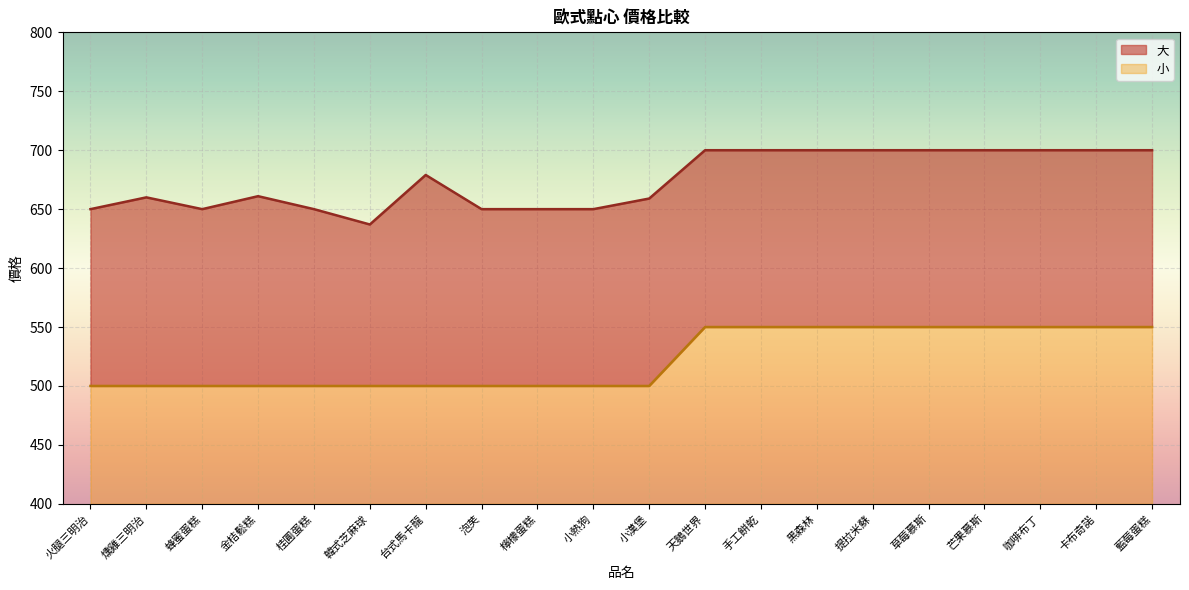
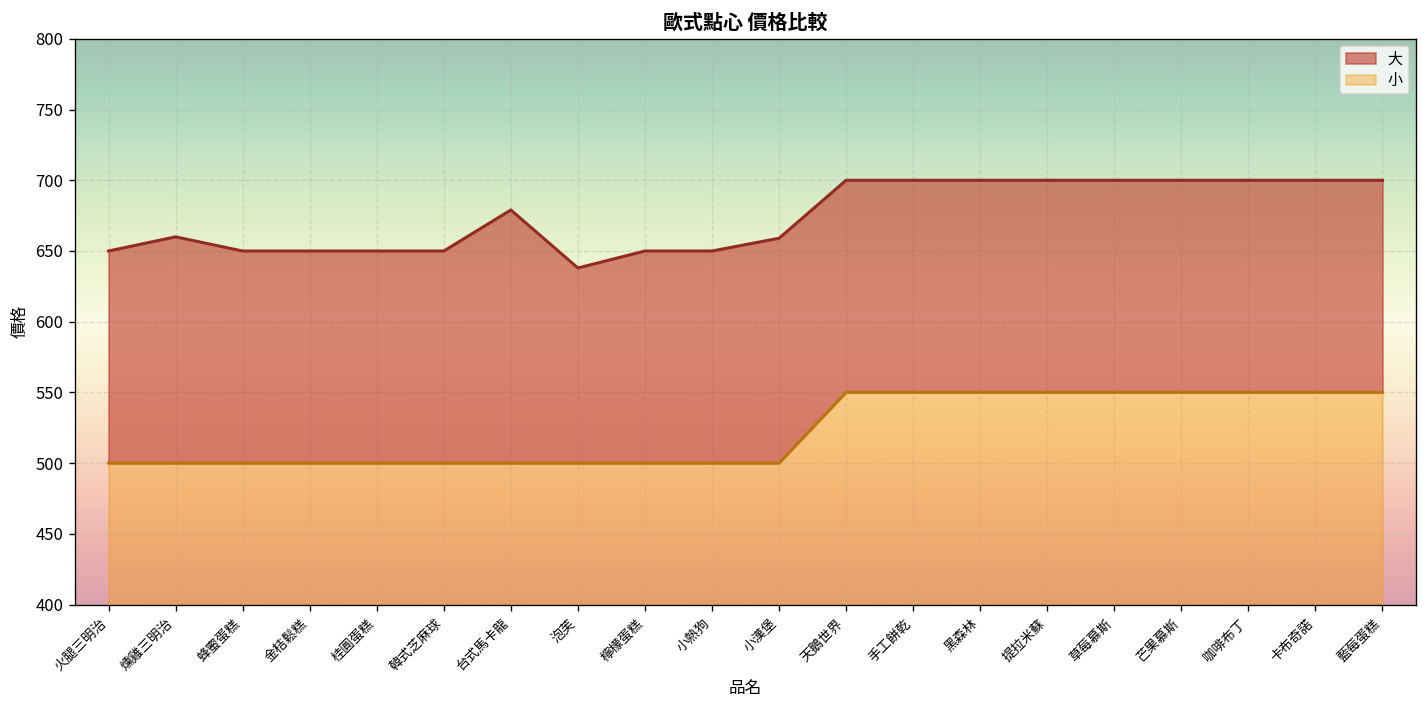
大, 金桔鬆糕: 661 -> 650
大, 韓式芝麻球: 637 -> 650
大, 泡芙: 650 -> 638
